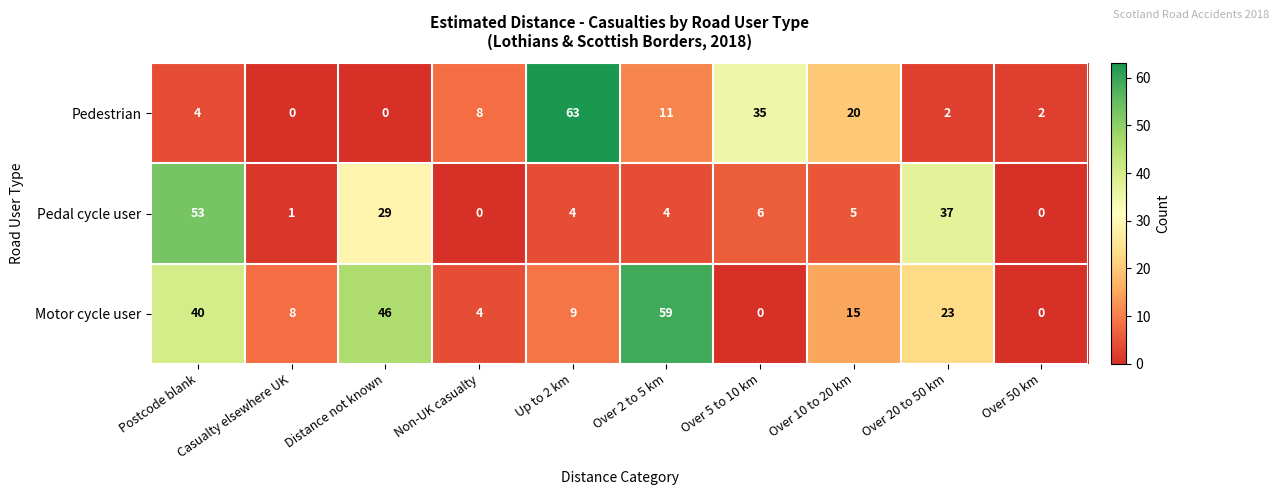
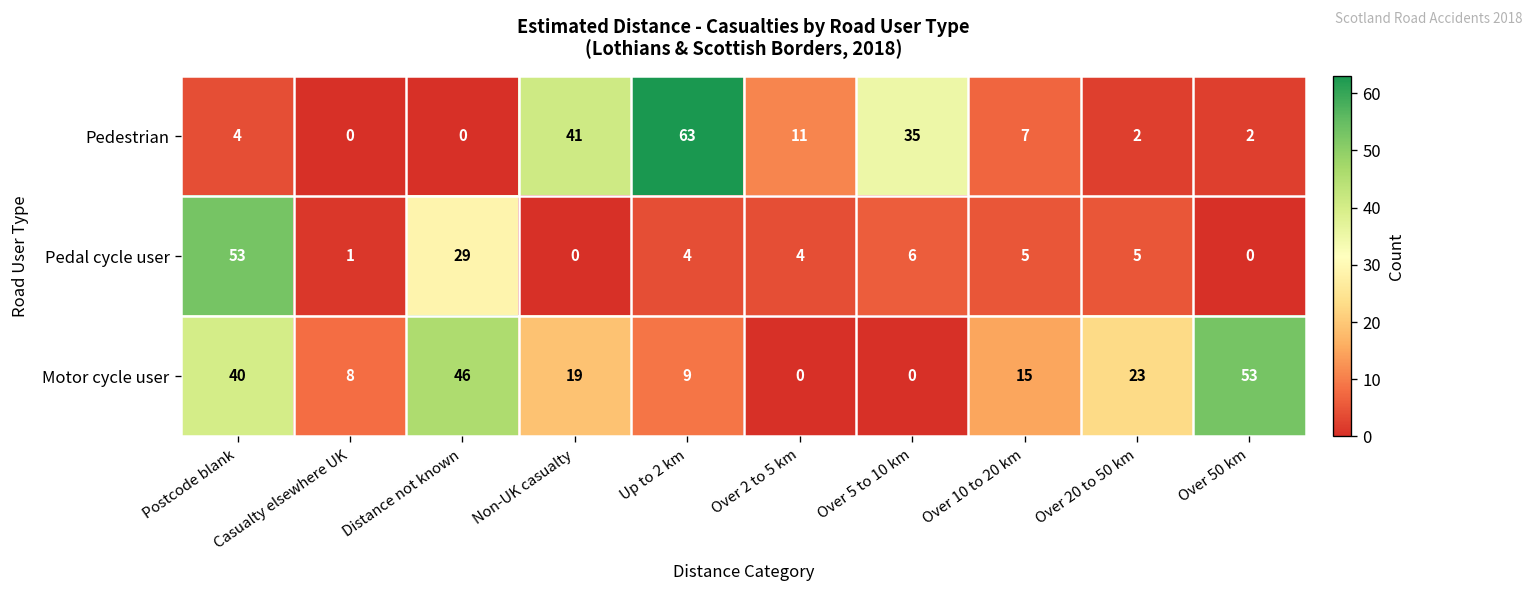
Pedestrian, Non-UK casualty: 8 -> 41
Pedestrian, Over 10 to 20 km: 20 -> 7
Pedal cycle user, Over 20 to 50 km: 37 -> 5
Motor cycle user, Non-UK casualty: 4 -> 19
Motor cycle user, Over 2 to 5 km: 59 -> 0
Motor cycle user, Over 50 km: 0 -> 53
